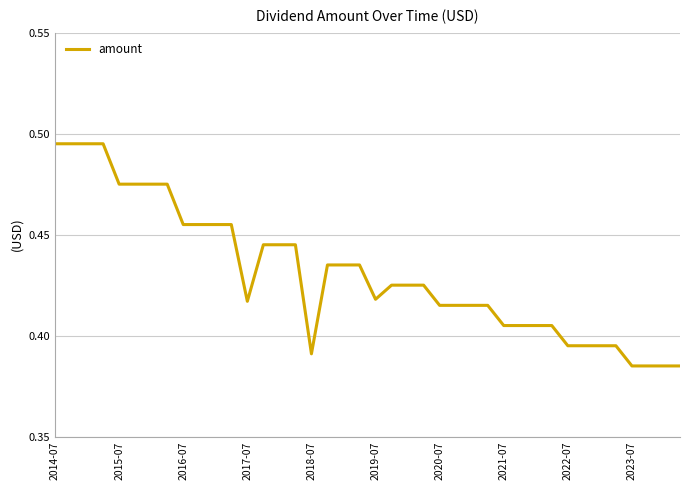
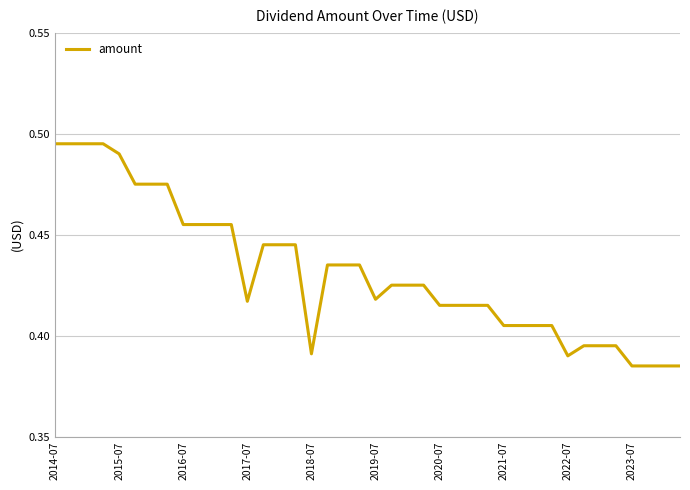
2015-07: 0.475 -> 0.490
2022-07: 0.395 -> 0.390
